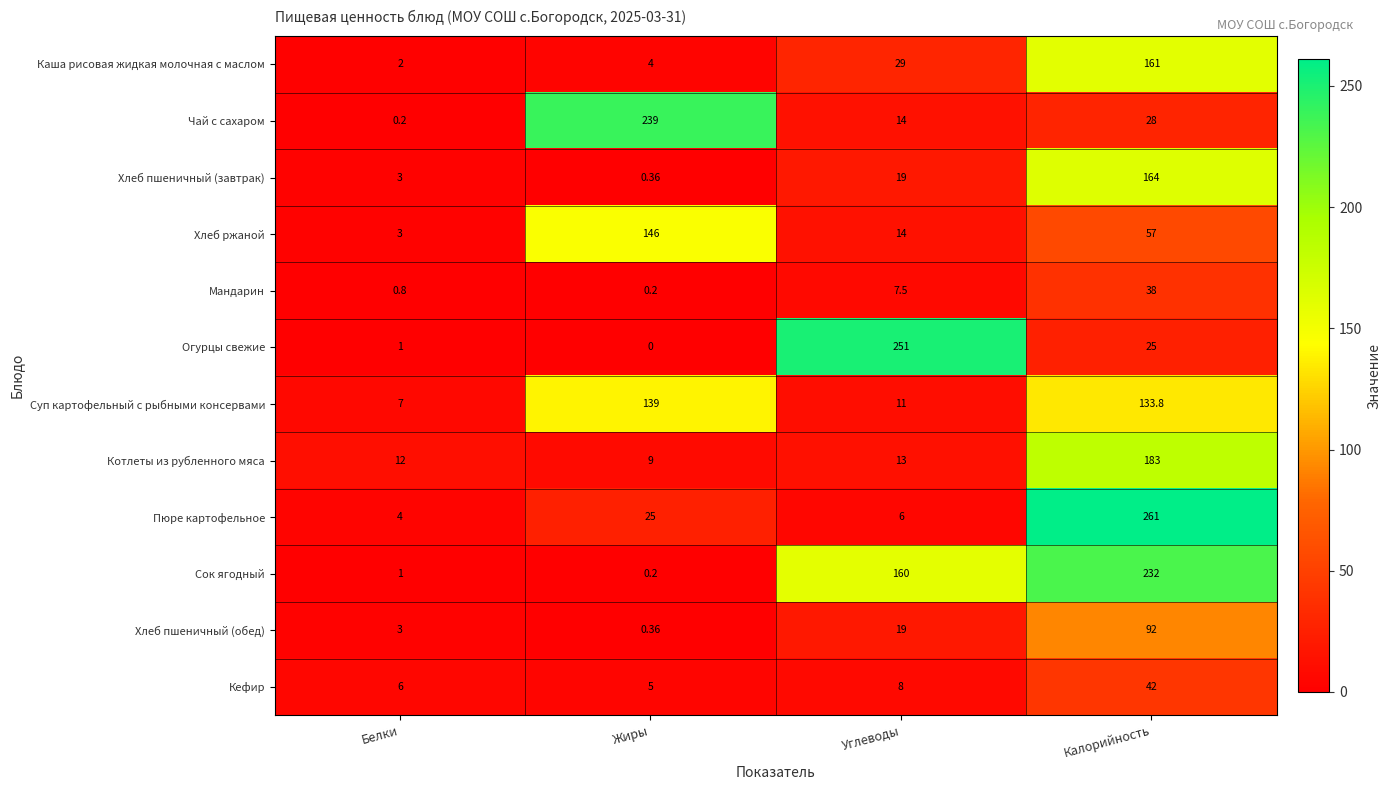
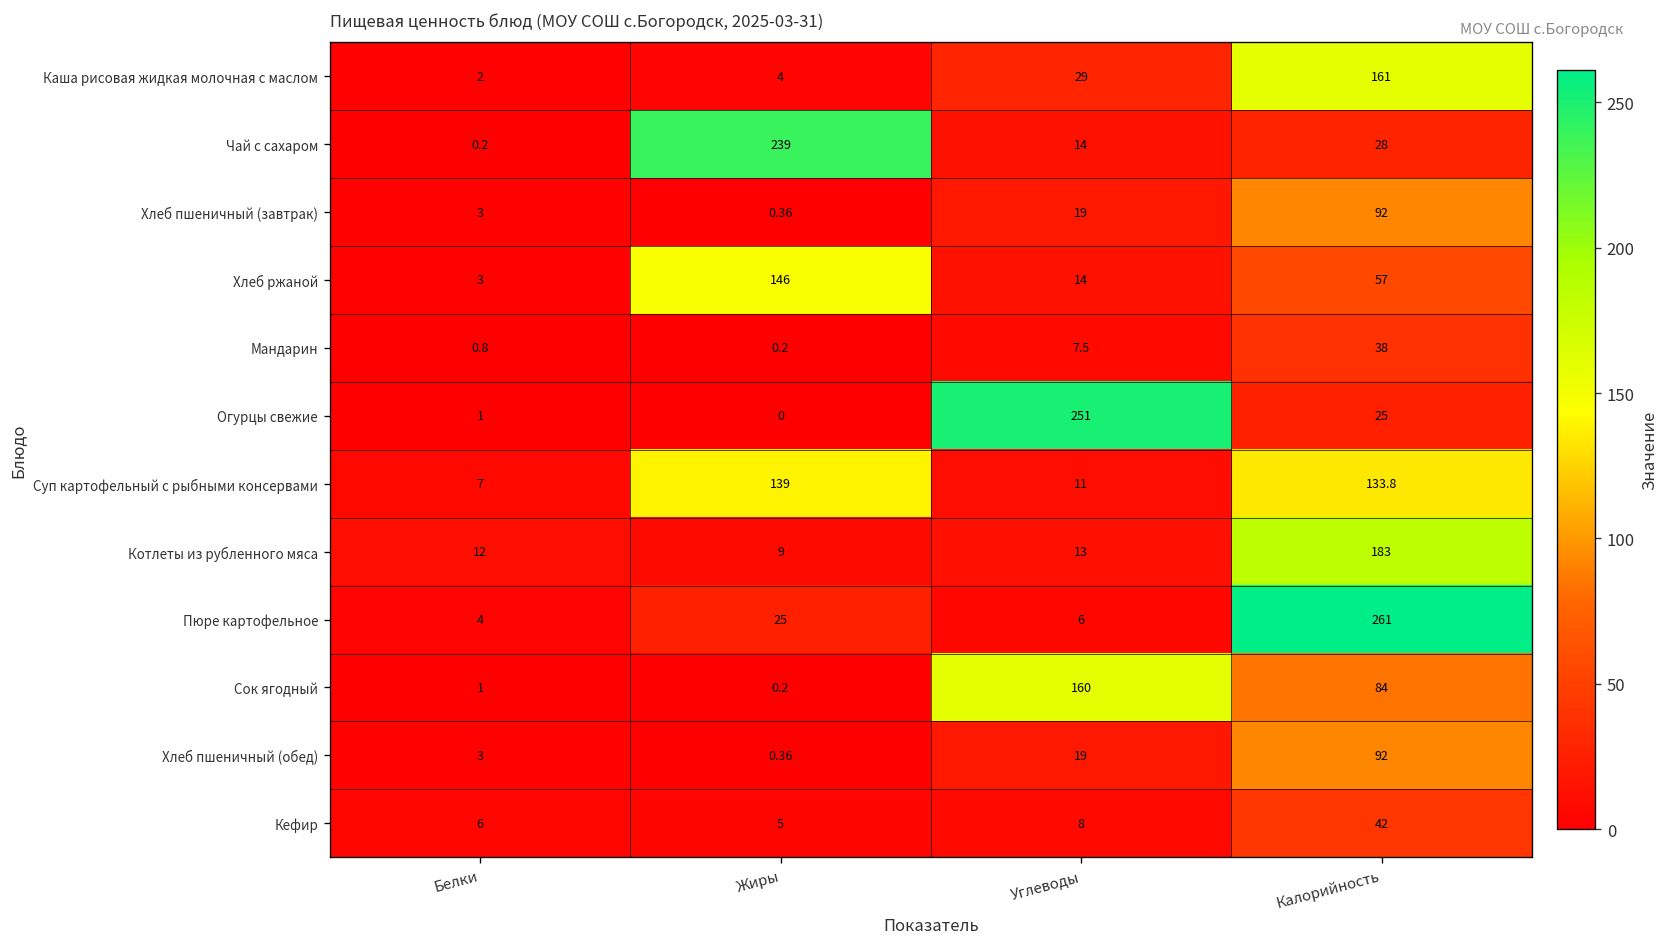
Хлеб пшеничный (завтрак), Калорийность: 164 -> 92
Сок ягодный, Калорийность: 232 -> 84
